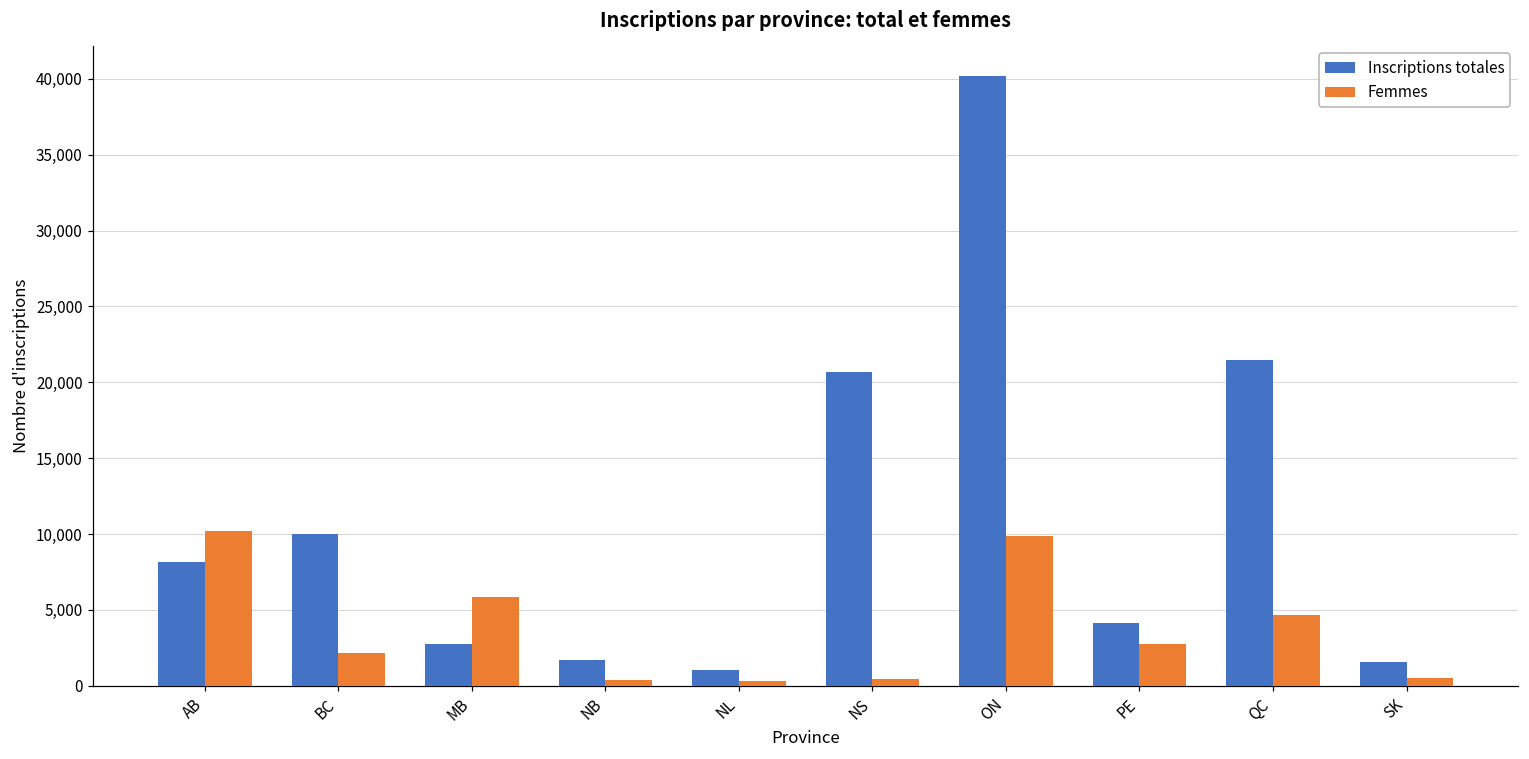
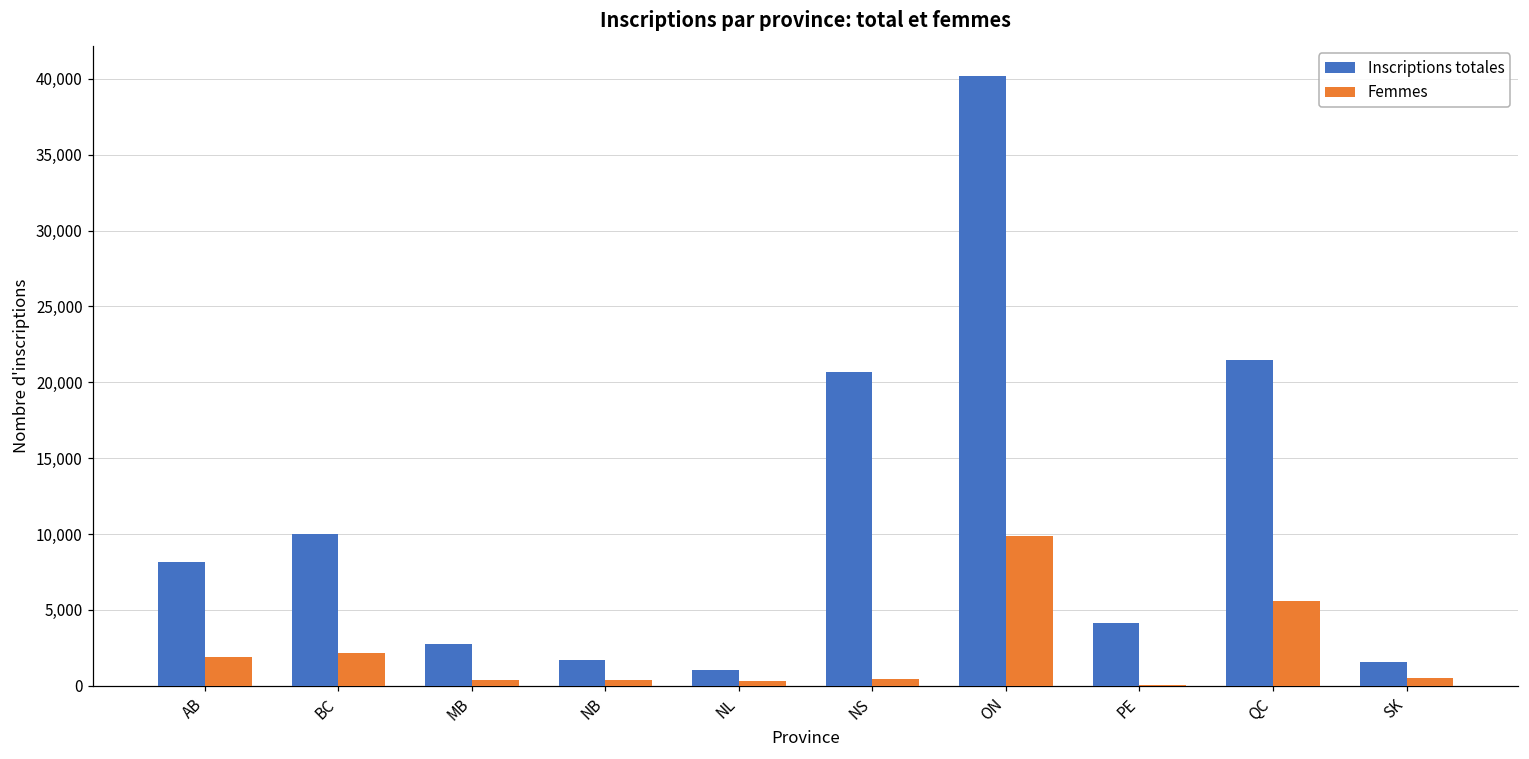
Femmes, AB: 10,200 -> 1,900
Femmes, MB: 5,900 -> 400
Femmes, PE: 2,700 -> 0
Femmes, QC: 4,600 -> 5,600
